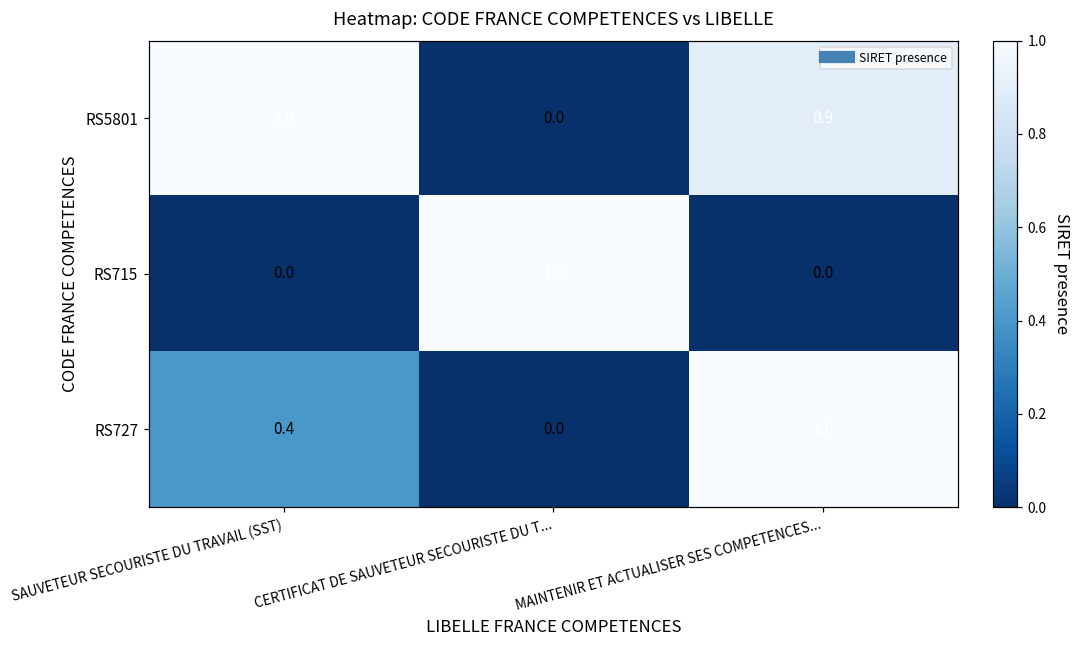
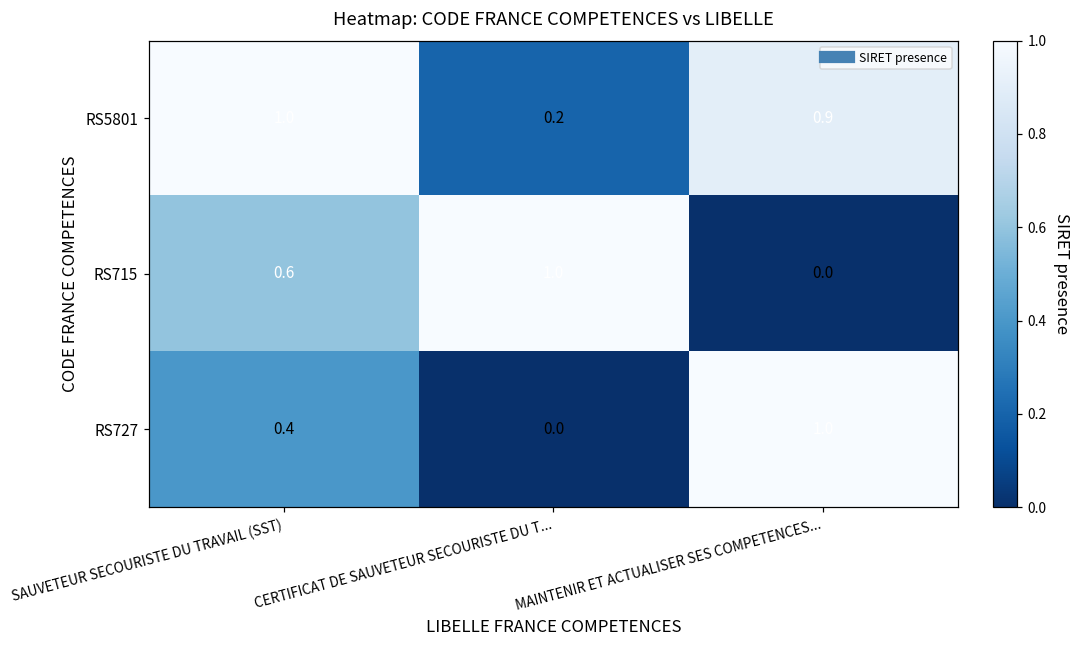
RS5801, CERTIFICAT DE SAUVETEUR SECOURISTE DU T...: 0.0 -> 0.2
RS715, SAUVETEUR SECOURISTE DU TRAVAIL (SST): 0.0 -> 0.6
